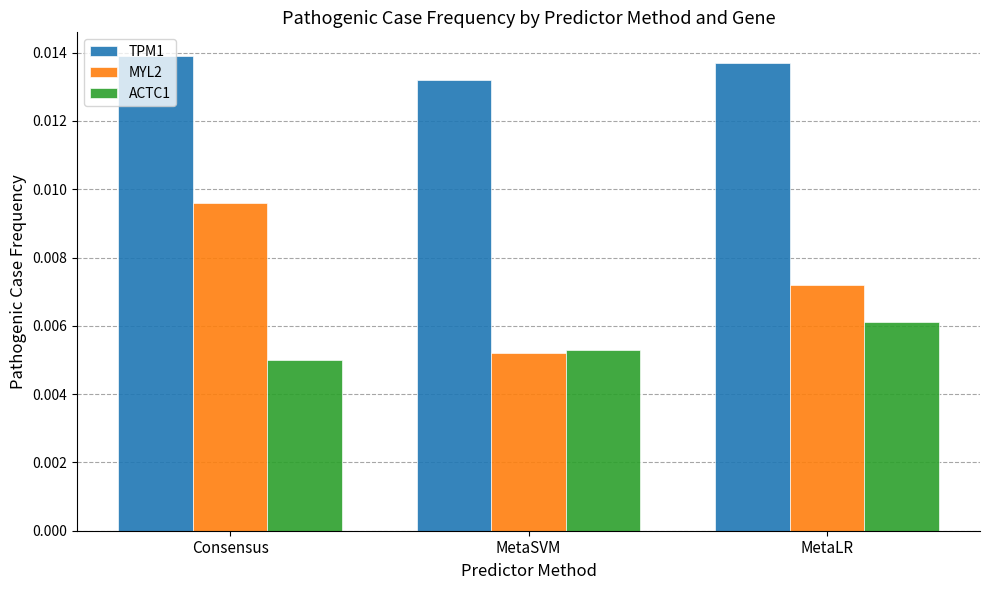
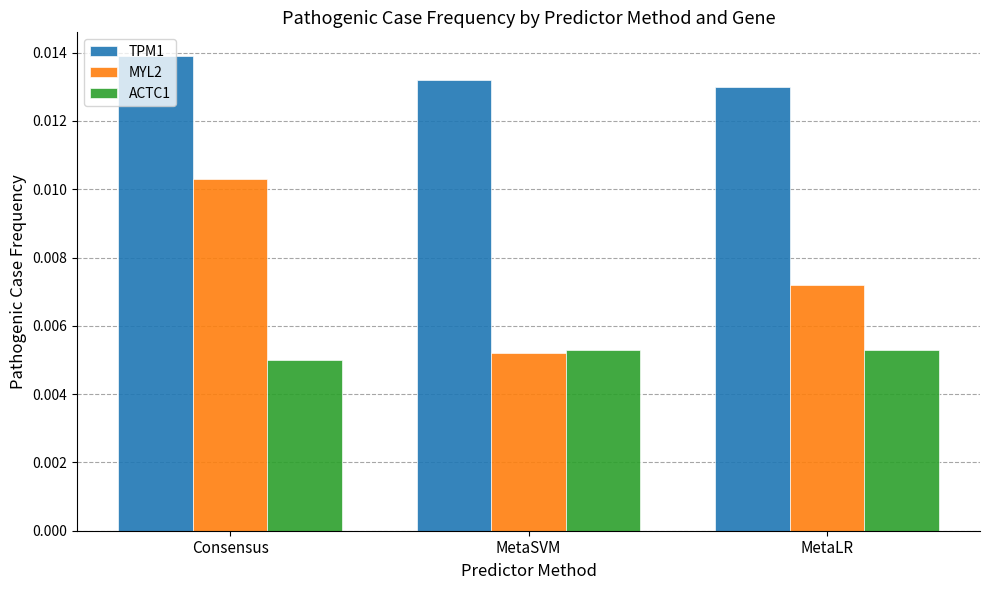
MYL2, Consensus: 0.0096 -> 0.0103
TPM1, MetaLR: 0.0137 -> 0.0130
ACTC1, MetaLR: 0.0061 -> 0.0053
